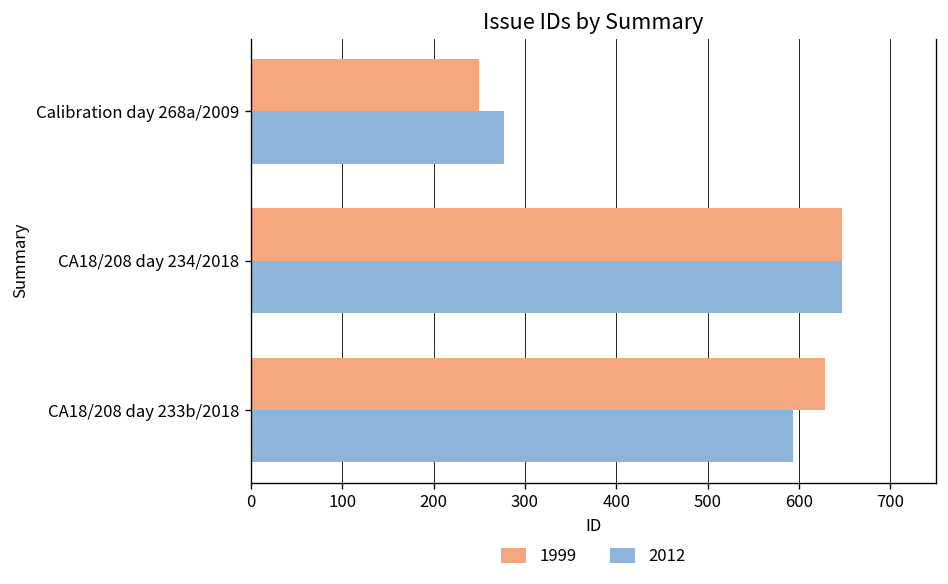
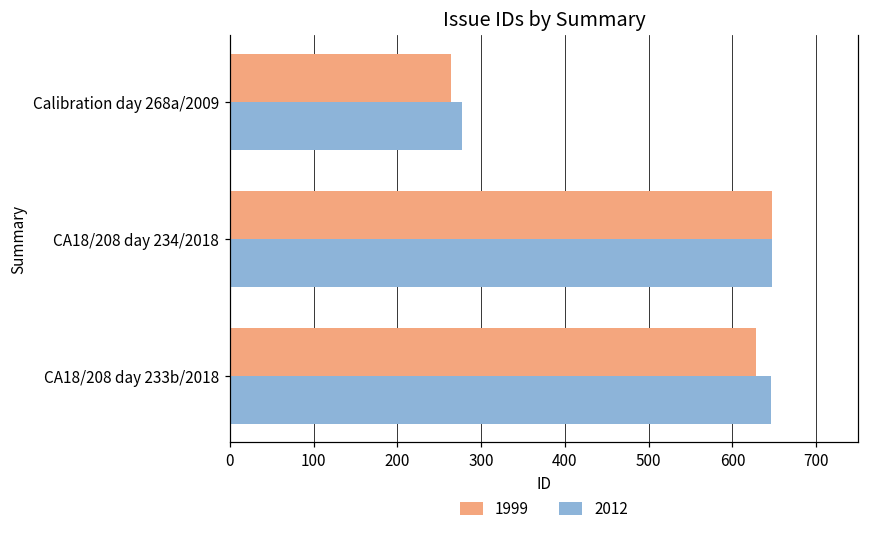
1999, Calibration day 268a/2009: 250 -> 260
2012, CA18/208 day 233b/2018: 590 -> 650
